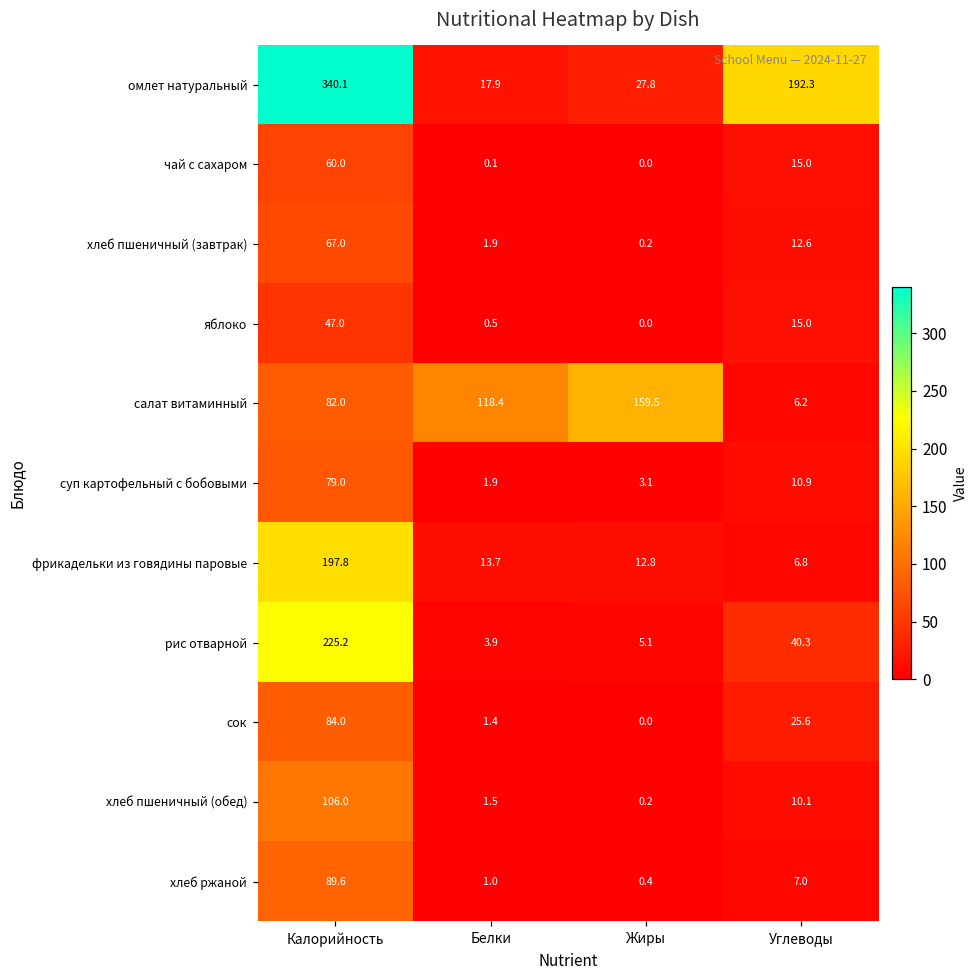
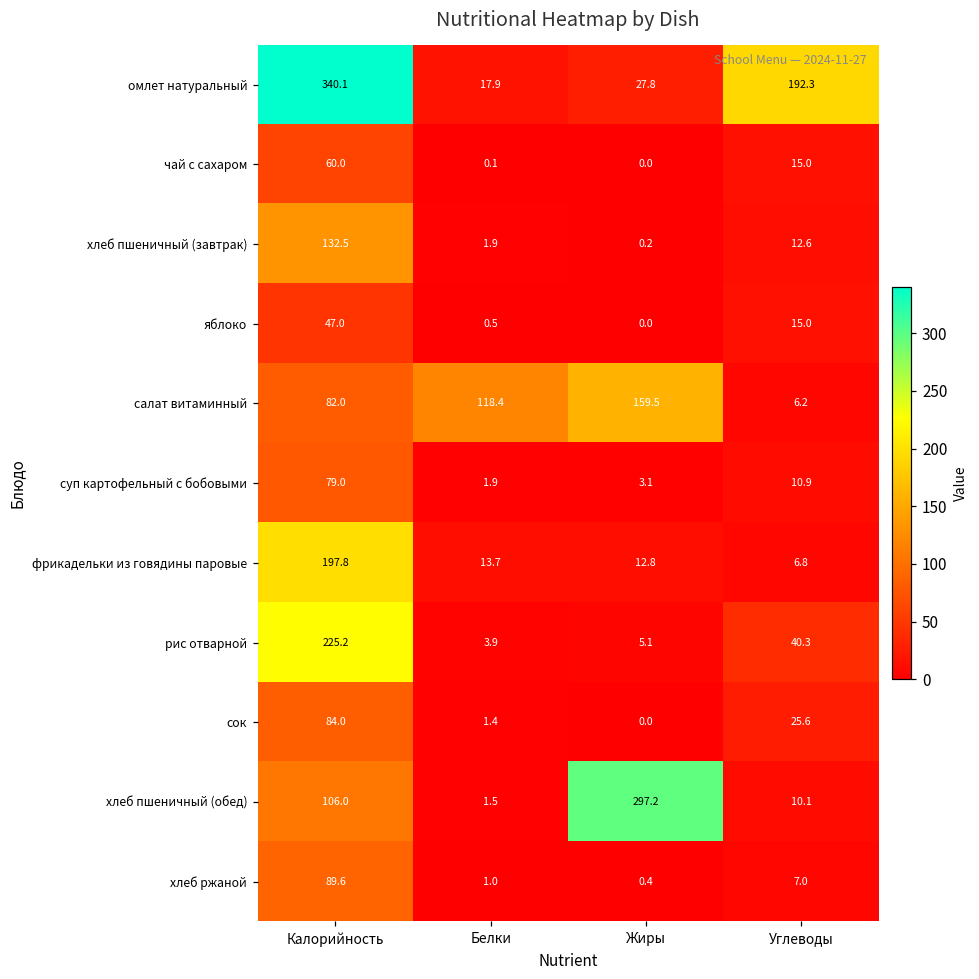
хлеб пшеничный (завтрак), Калорийность: 67.0 -> 132.5
хлеб пшеничный (обед), Жиры: 0.2 -> 297.2
